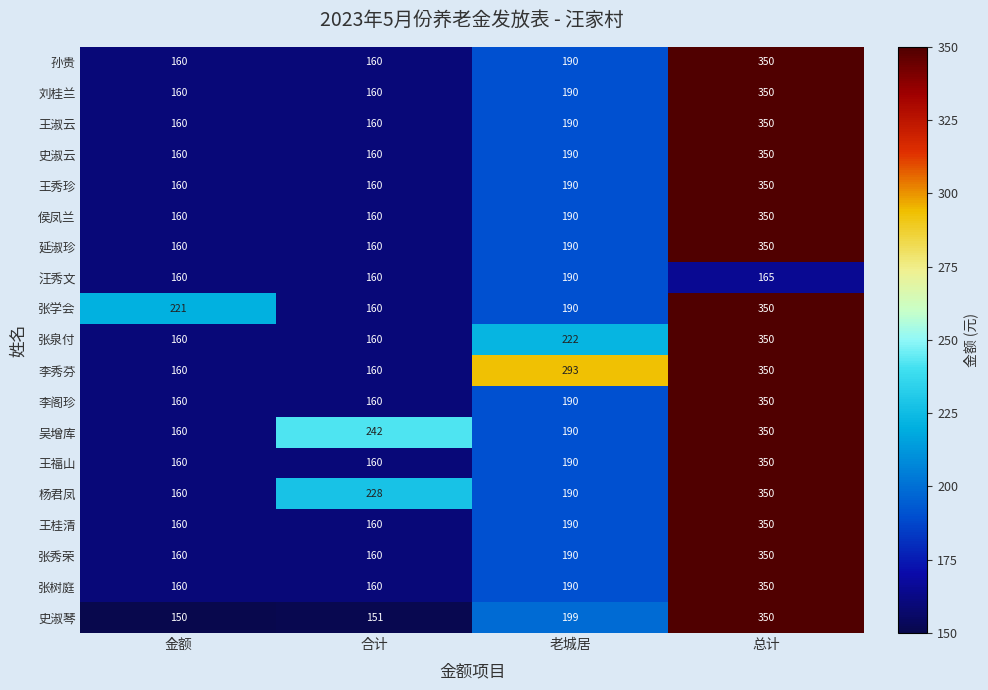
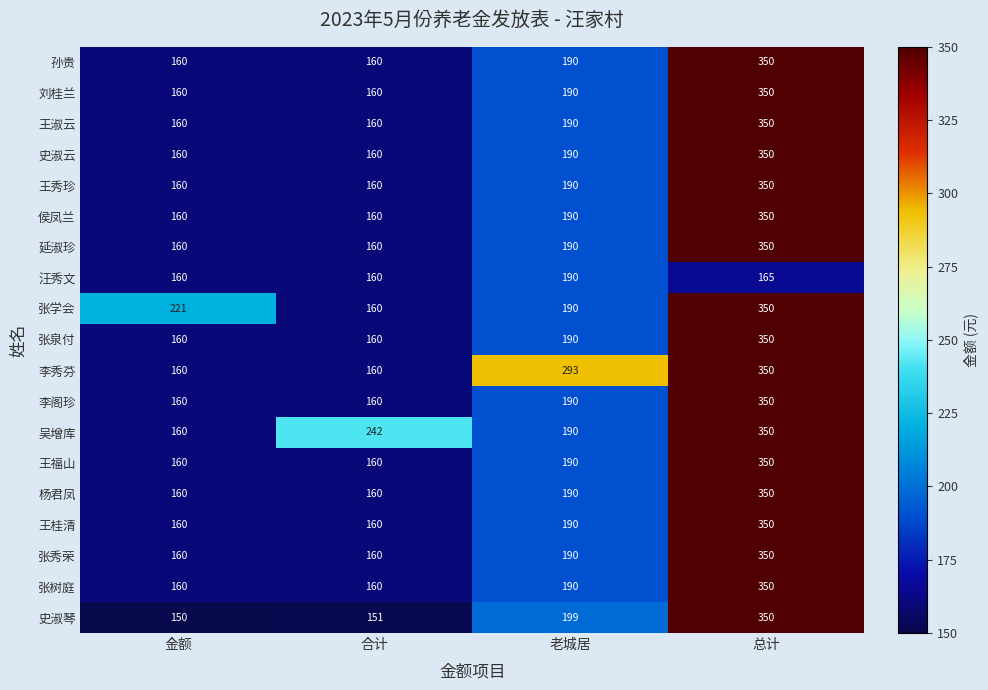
张泉付, 老城居: 222 -> 190
杨君凤, 合计: 228 -> 160
